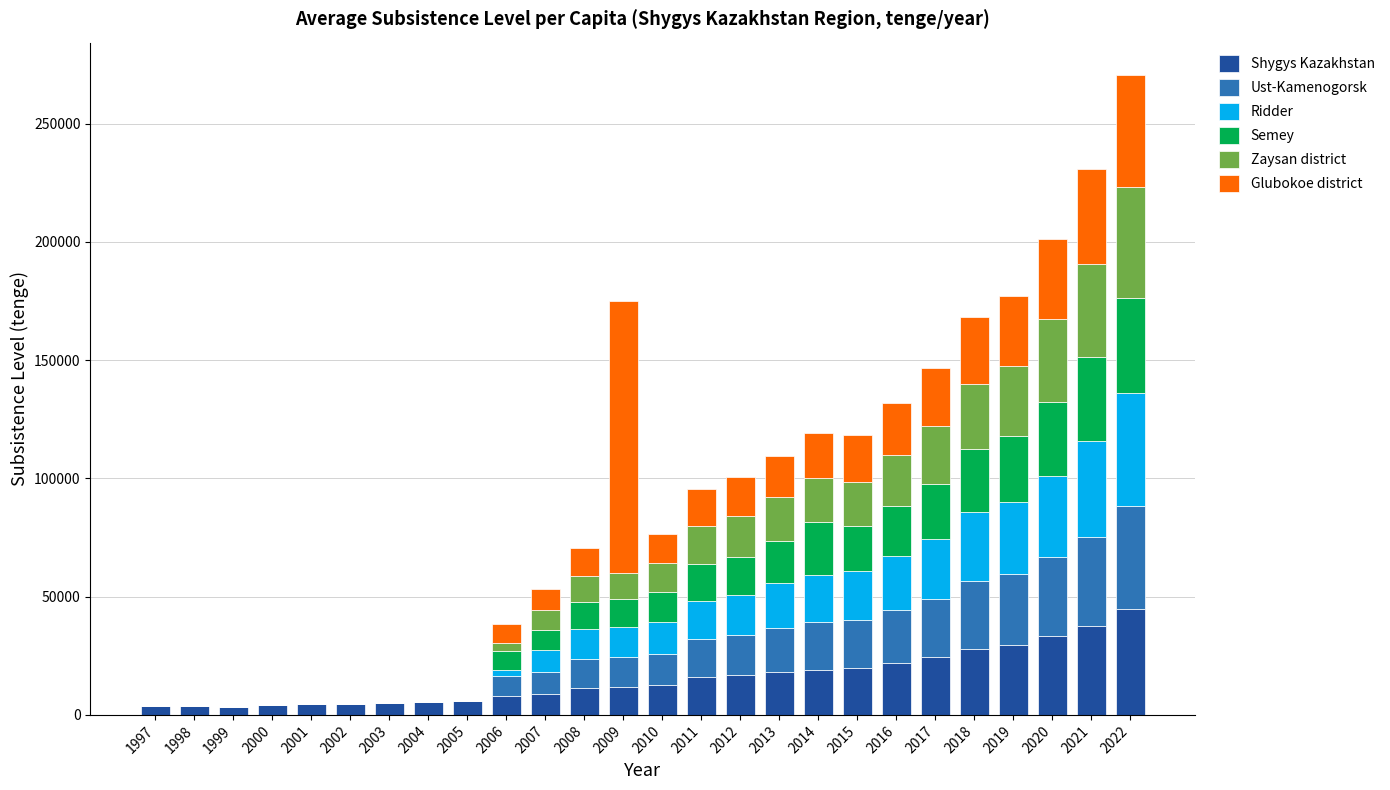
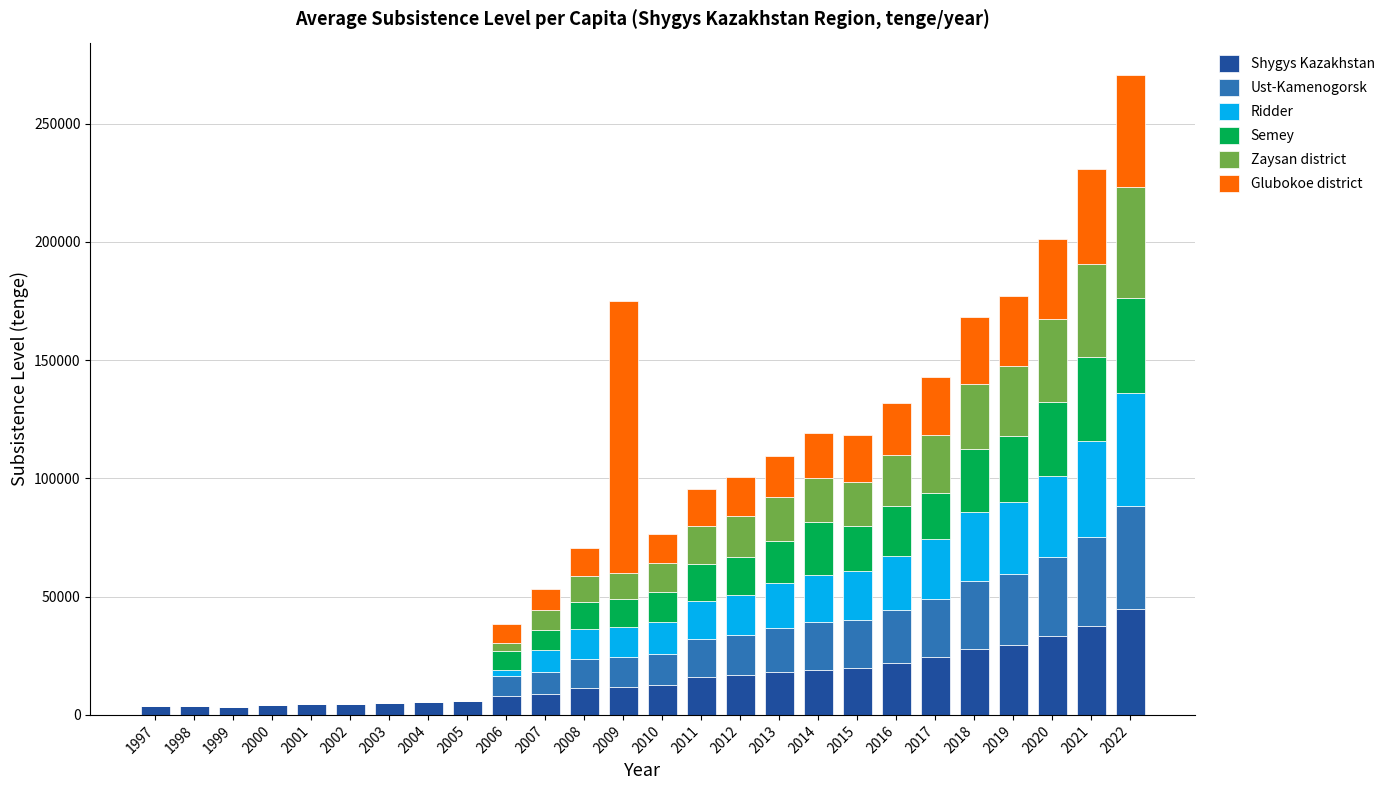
Semey, 2017: 23000 -> 20000
